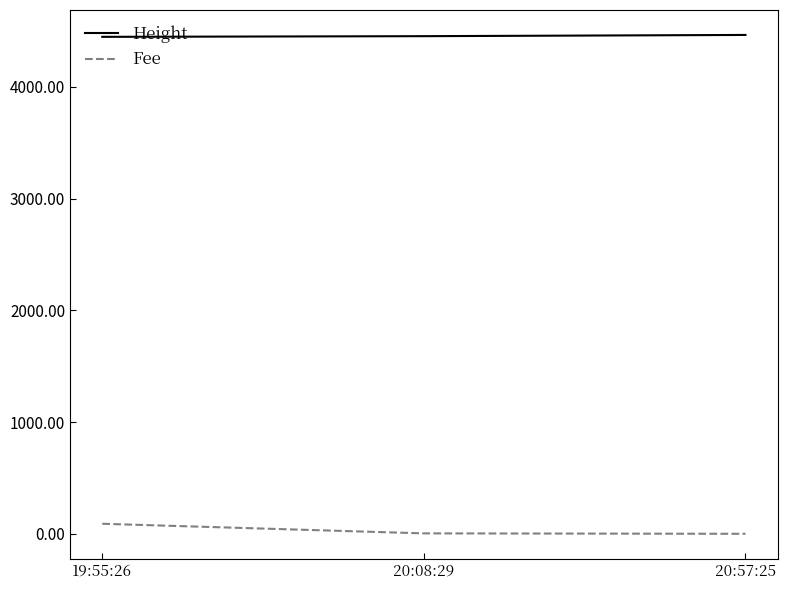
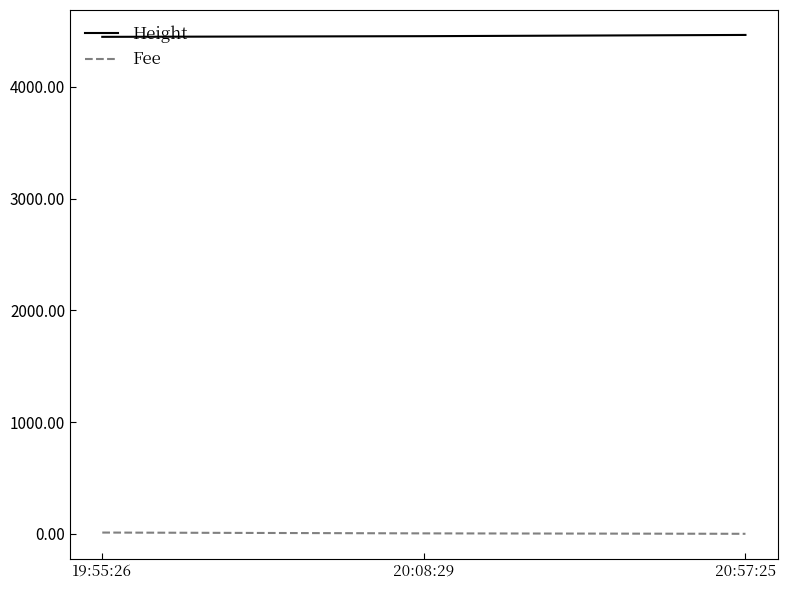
Fee, 19:55:26: 90 -> 10
